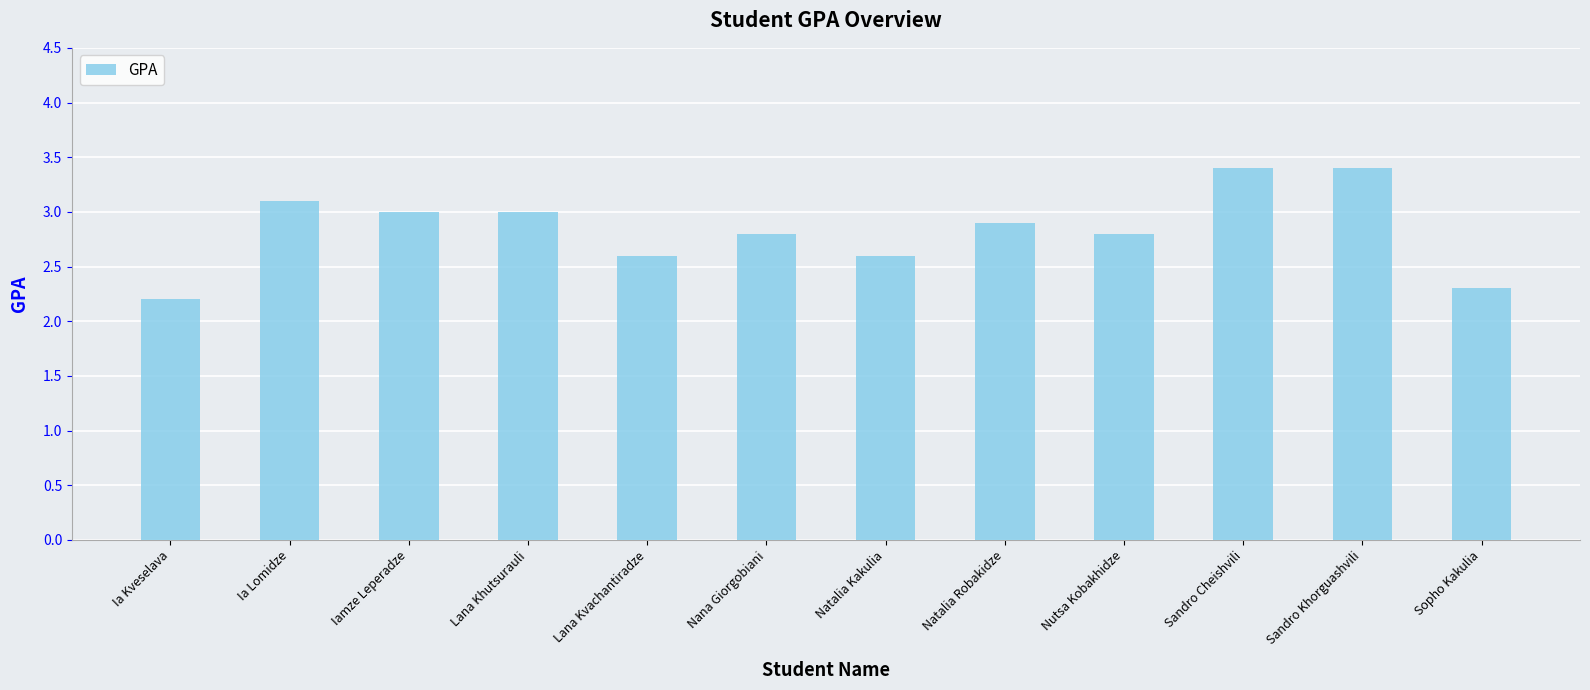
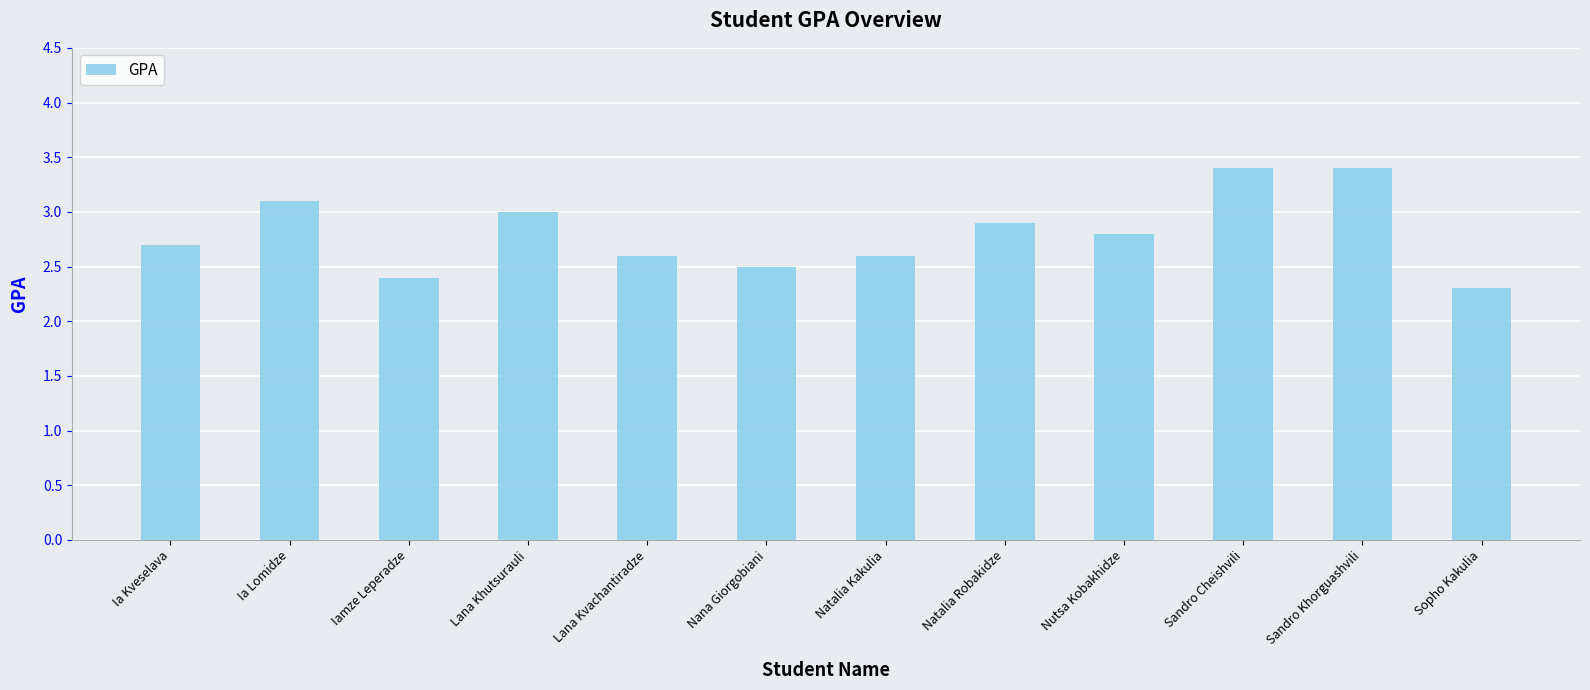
Ia Kveselava: 2.2 -> 2.7
Iamze Leperadze: 3.0 -> 2.4
Nana Giorgobiani: 2.8 -> 2.5
